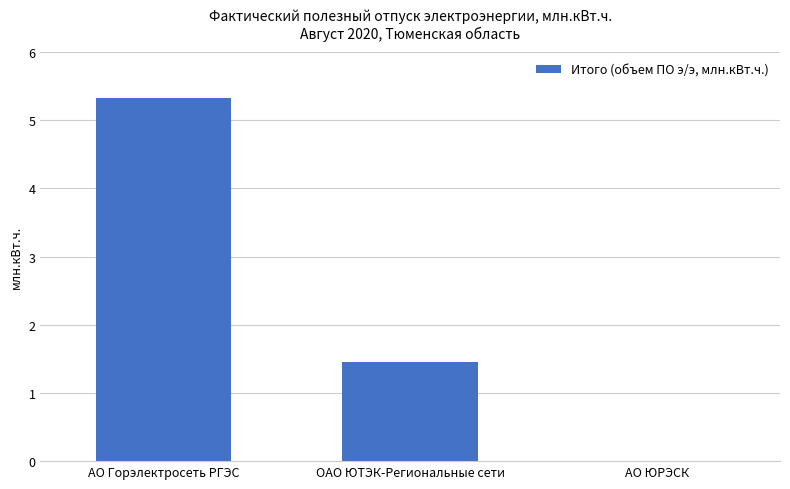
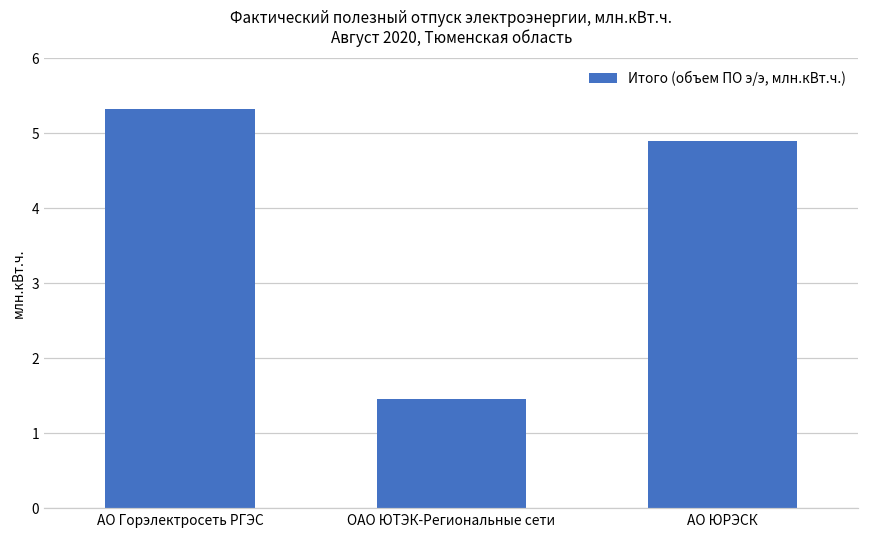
АО ЮРЭСК: 0.0 -> 4.9
